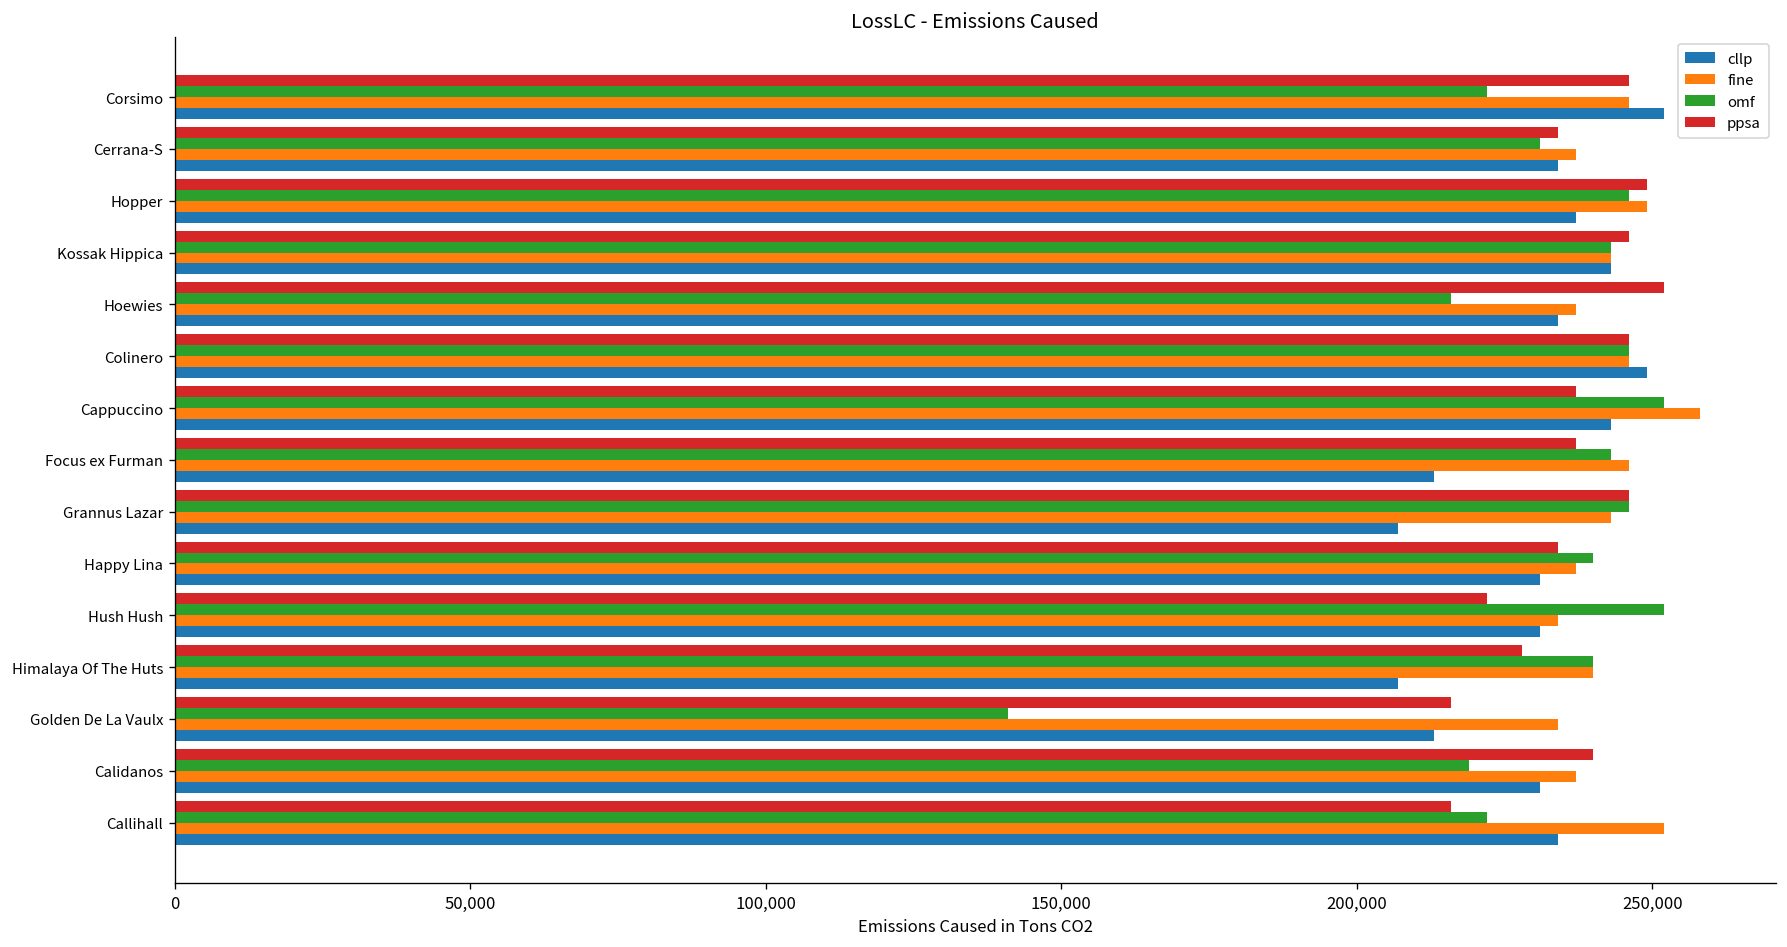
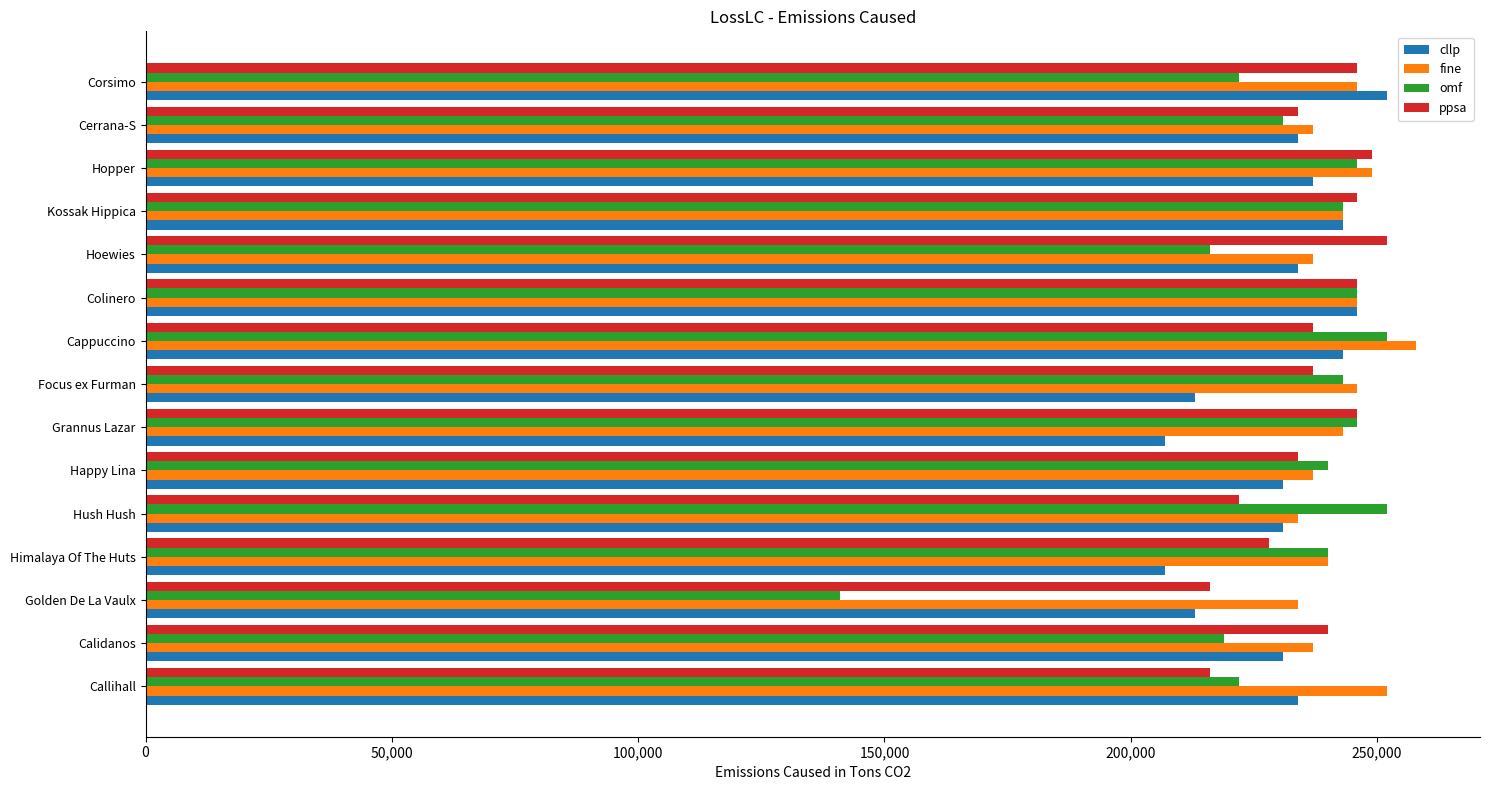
cllp, Colinero: 249,000 -> 246,000
